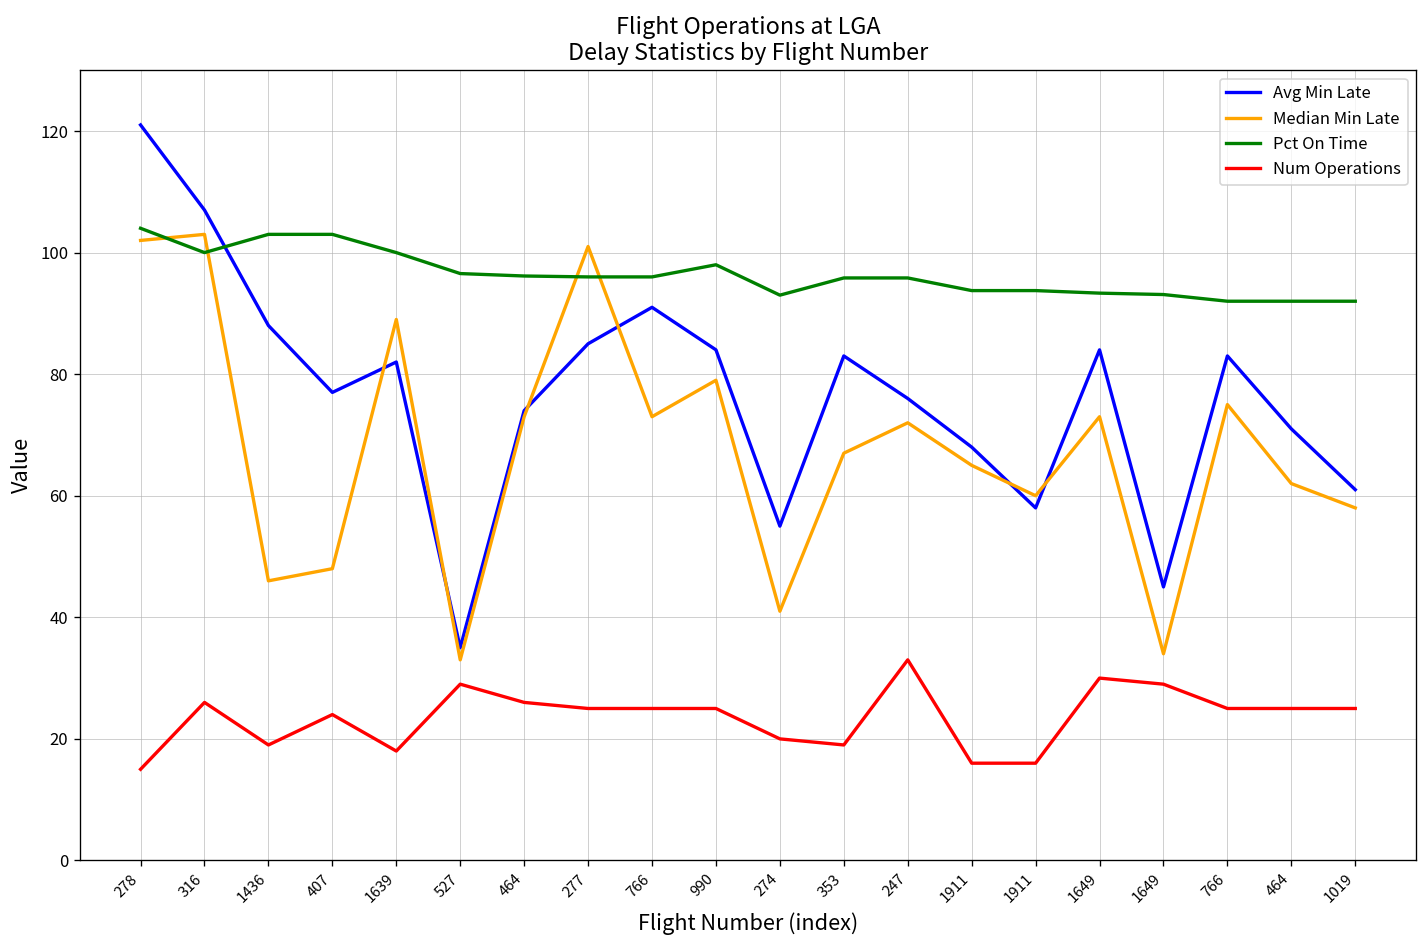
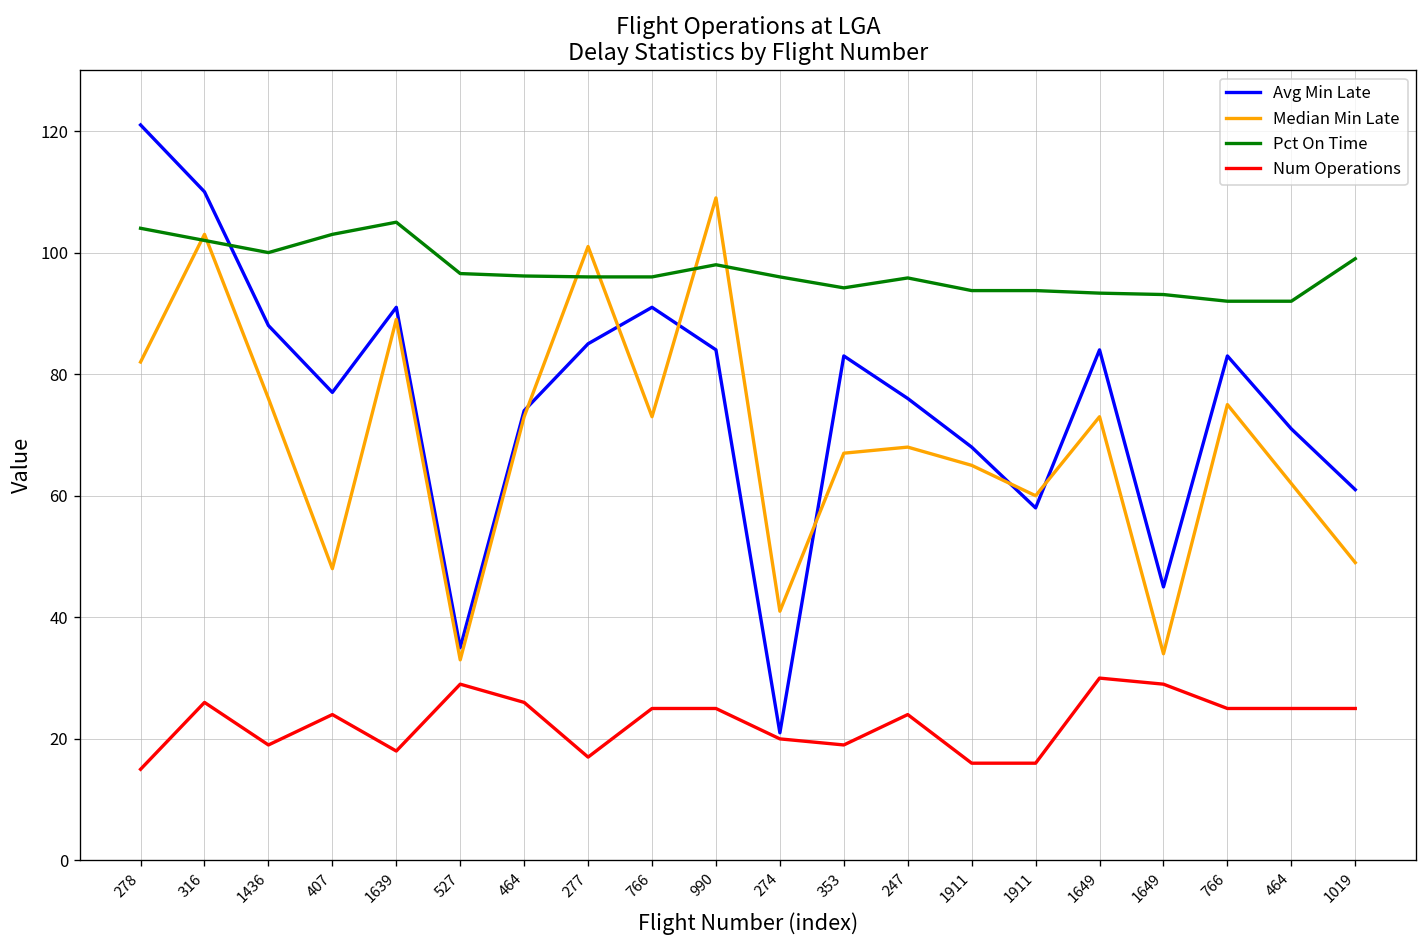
Median Min Late, 278: 102 -> 82
Avg Min Late, 316: 107 -> 110
Pct On Time, 316: 100 -> 102
Median Min Late, 1436: 46 -> 76
Pct On Time, 1436: 103 -> 100
Avg Min Late, 1639: 82 -> 91
Pct On Time, 1639: 100 -> 105
Num Operations, 277: 25 -> 17
Median Min Late, 990: 79 -> 109
Avg Min Late, 274: 55 -> 21
Pct On Time, 274: 93 -> 96
Pct On Time, 353: 96 -> 94
Median Min Late, 247: 72 -> 68
Num Operations, 247: 33 -> 24
Median Min Late, 1019: 58 -> 49
Pct On Time, 1019: 92 -> 99
